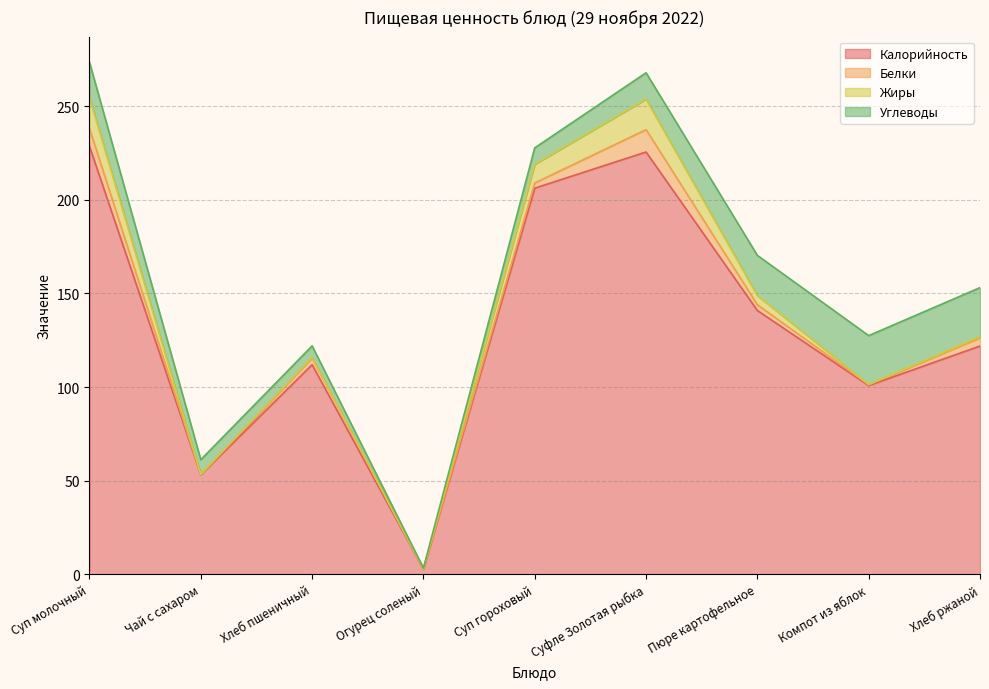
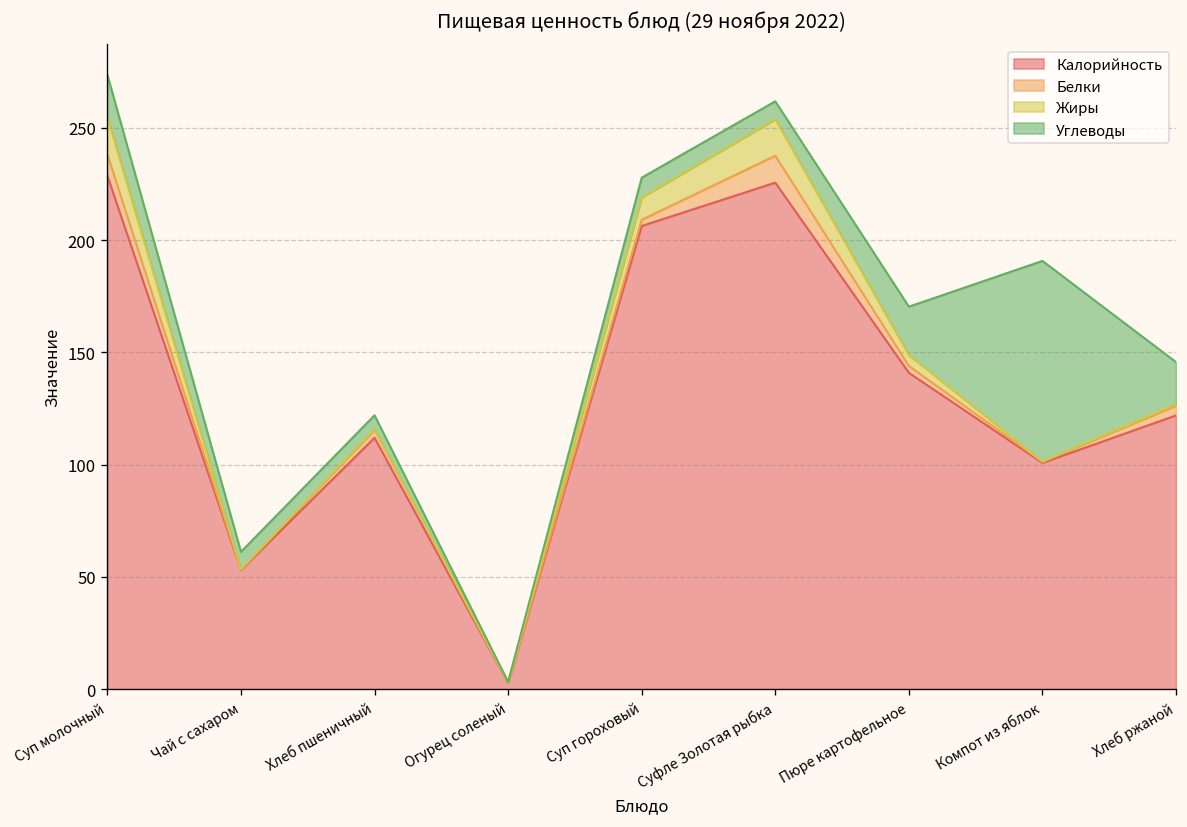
Углеводы, Суфле Золотая рыбка: 14 -> 8
Углеводы, Компот из яблок: 26 -> 89
Углеводы, Хлеб ржаной: 26 -> 19
